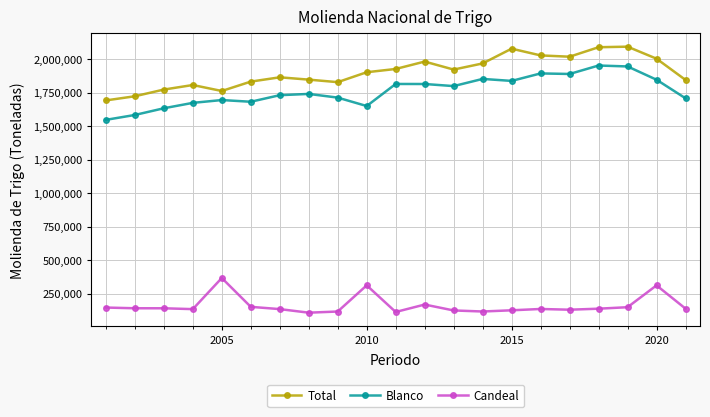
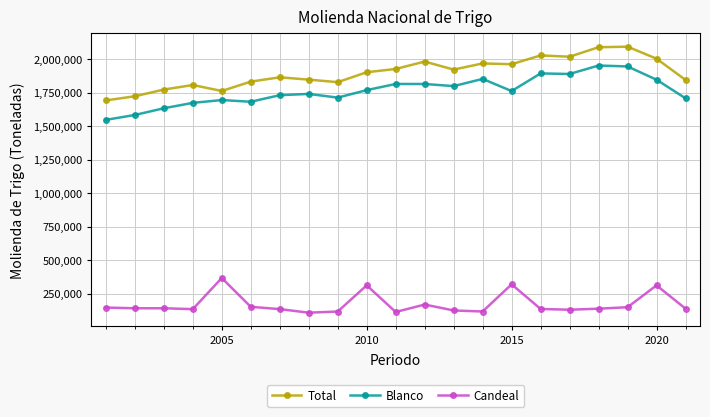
Blanco, 2010: 1,650,000 -> 1,770,000
Total, 2015: 2,080,000 -> 1,960,000
Blanco, 2015: 1,840,000 -> 1,760,000
Candeal, 2015: 120,000 -> 320,000
